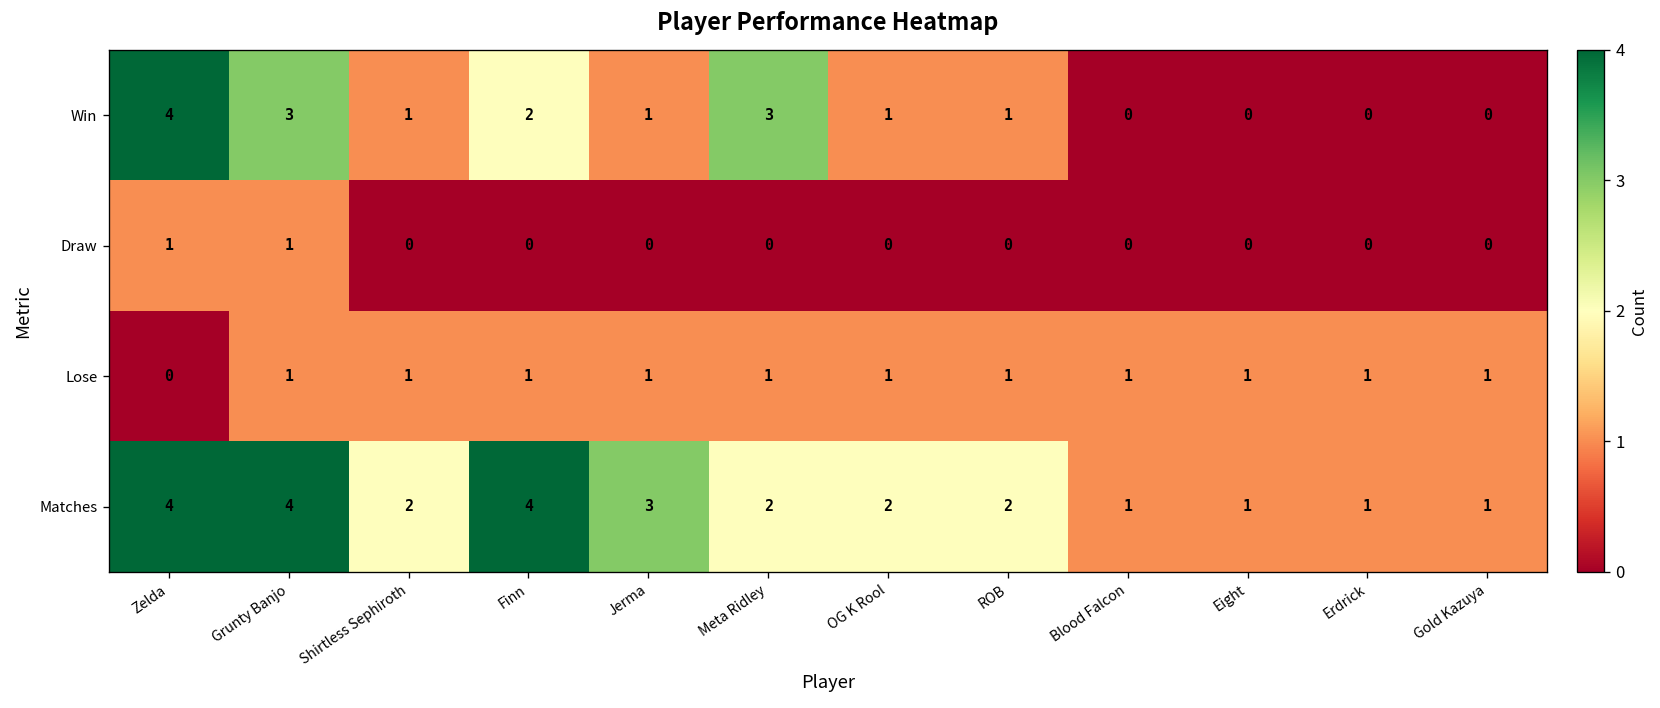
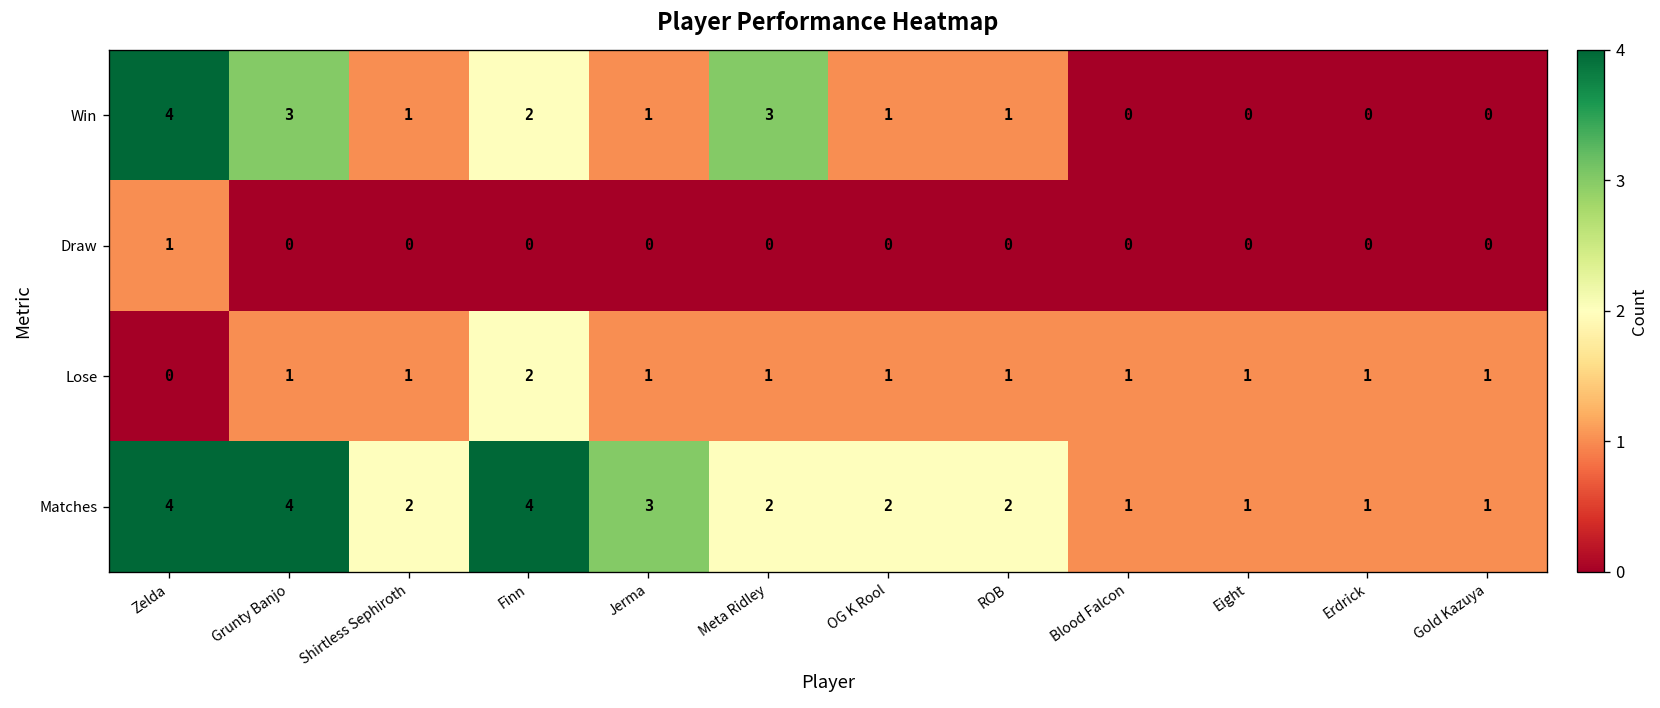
Draw, Grunty Banjo: 1 -> 0
Lose, Finn: 1 -> 2
